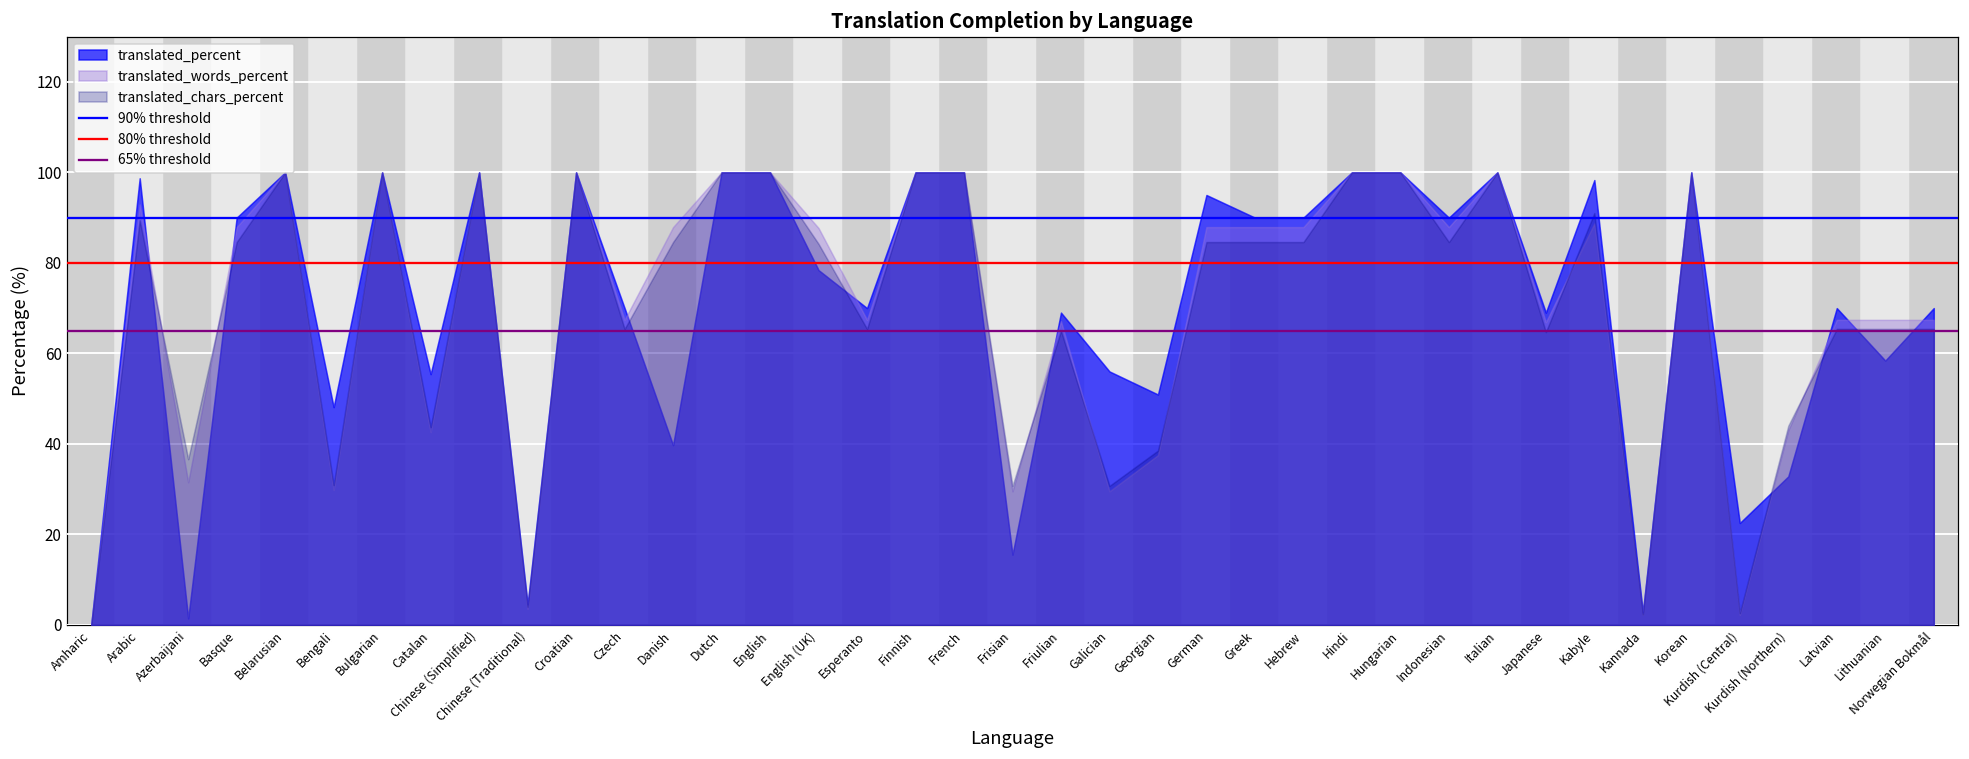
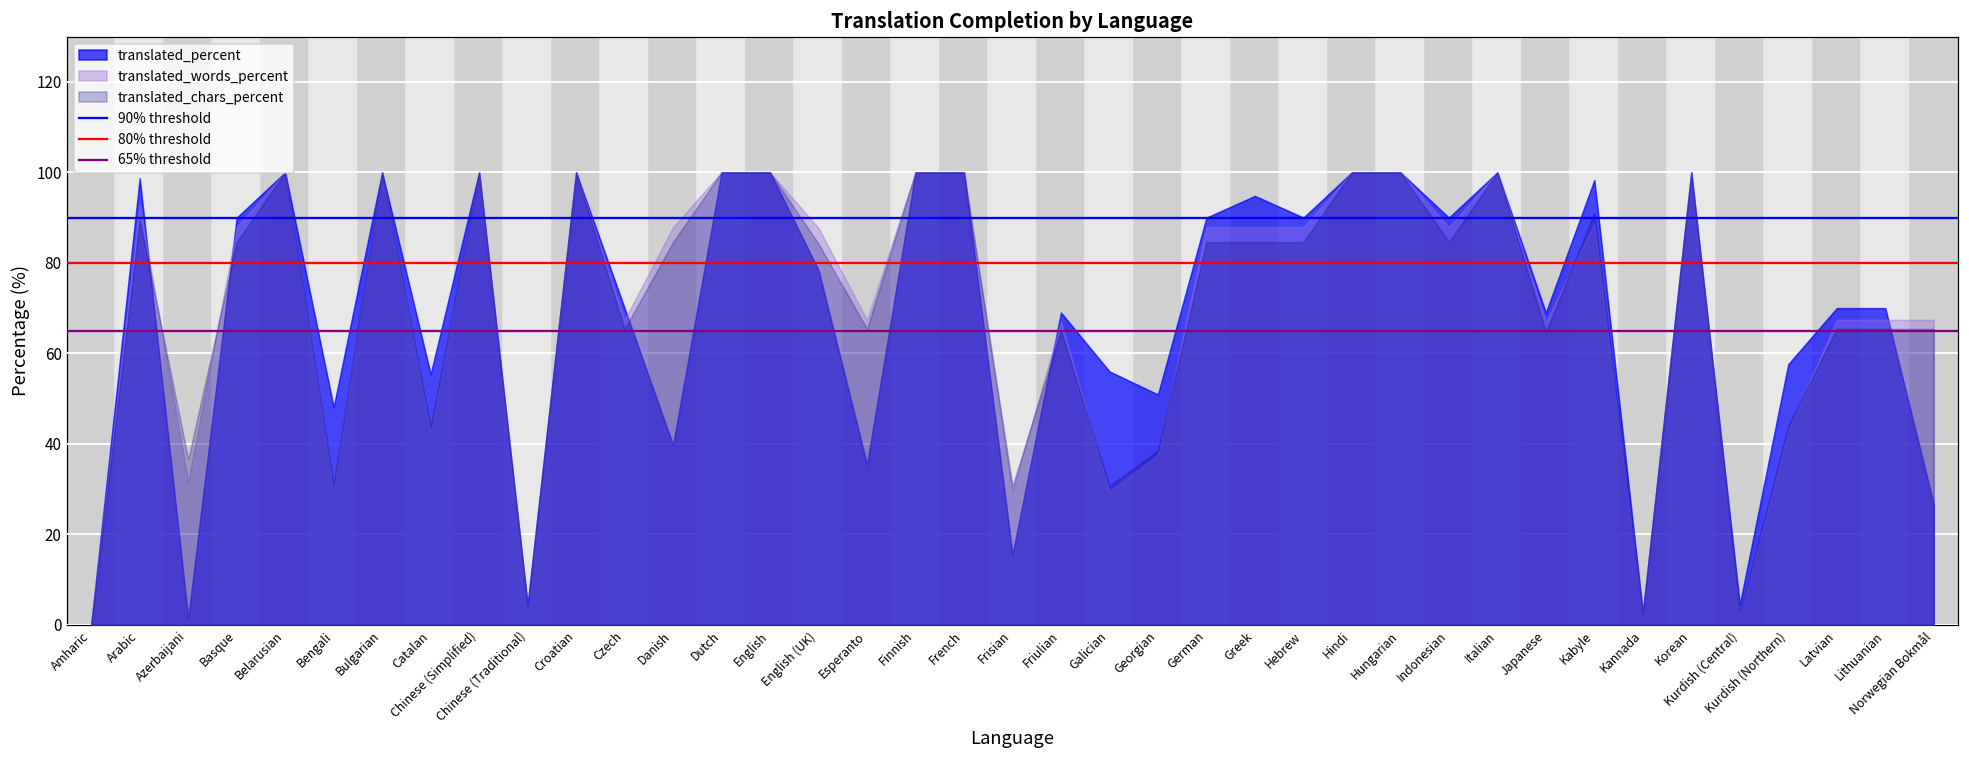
translated_percent, Esperanto: 70 -> 35
translated_percent, German: 95 -> 90
translated_percent, Greek: 90 -> 95
translated_percent, Kurdish (Central): 23 -> 5
translated_percent, Kurdish (Northern): 33 -> 58
translated_percent, Lithuanian: 58 -> 70
translated_percent, Norwegian Bokmål: 70 -> 27
